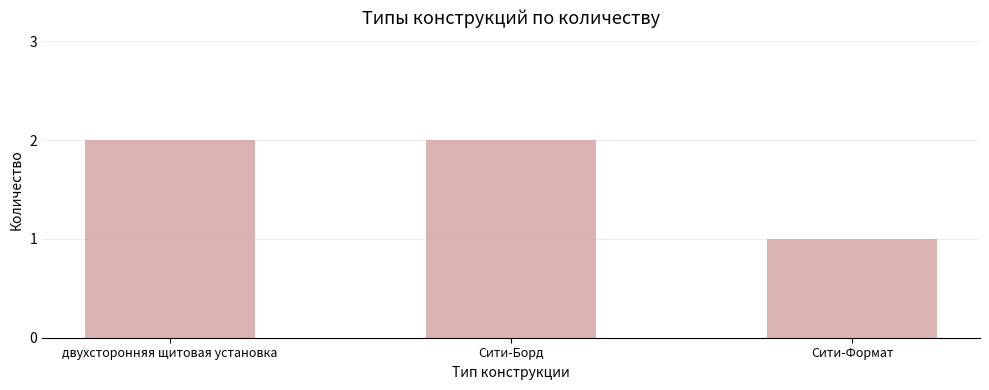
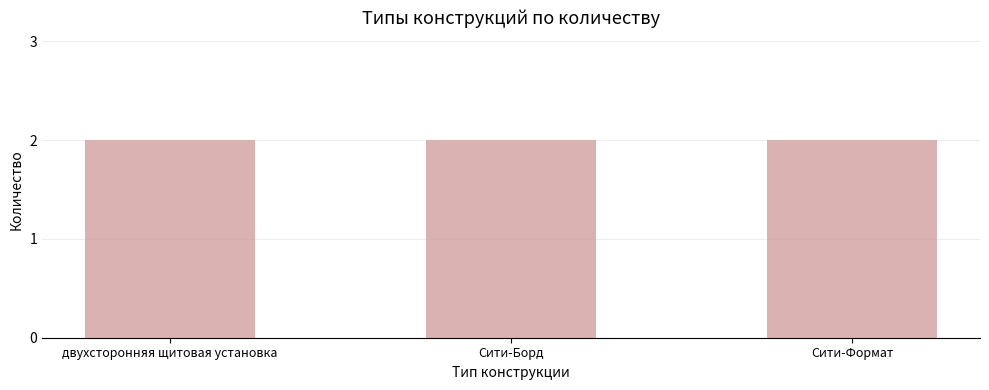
Сити-Формат: 1 -> 2
